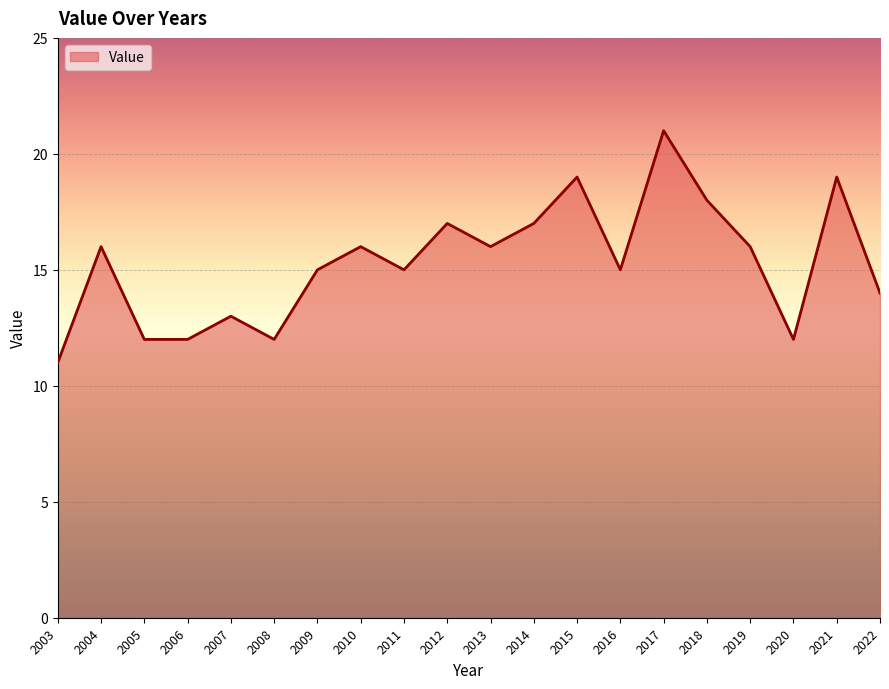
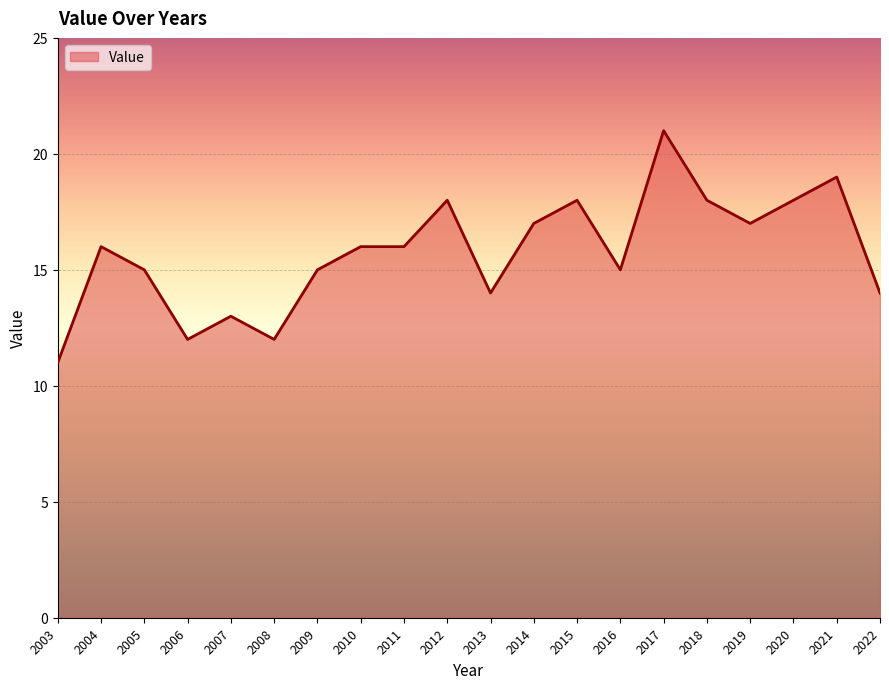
2005: 12 -> 15
2011: 15 -> 16
2012: 17 -> 18
2013: 16 -> 14
2015: 19 -> 18
2019: 16 -> 17
2020: 12 -> 18
